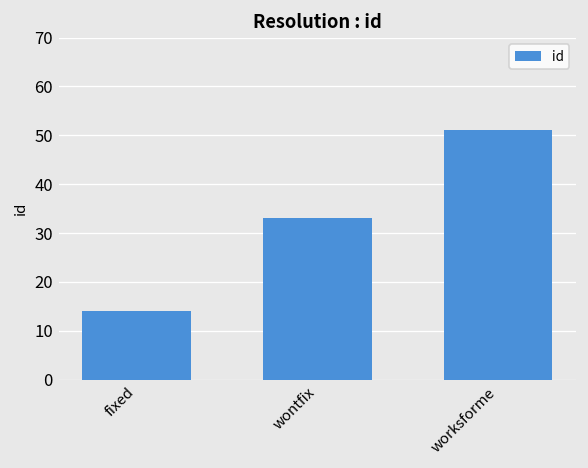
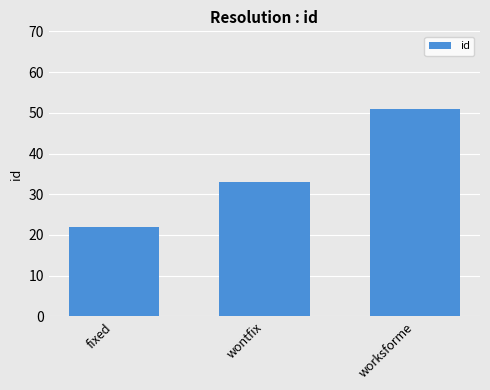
fixed: 14 -> 22
